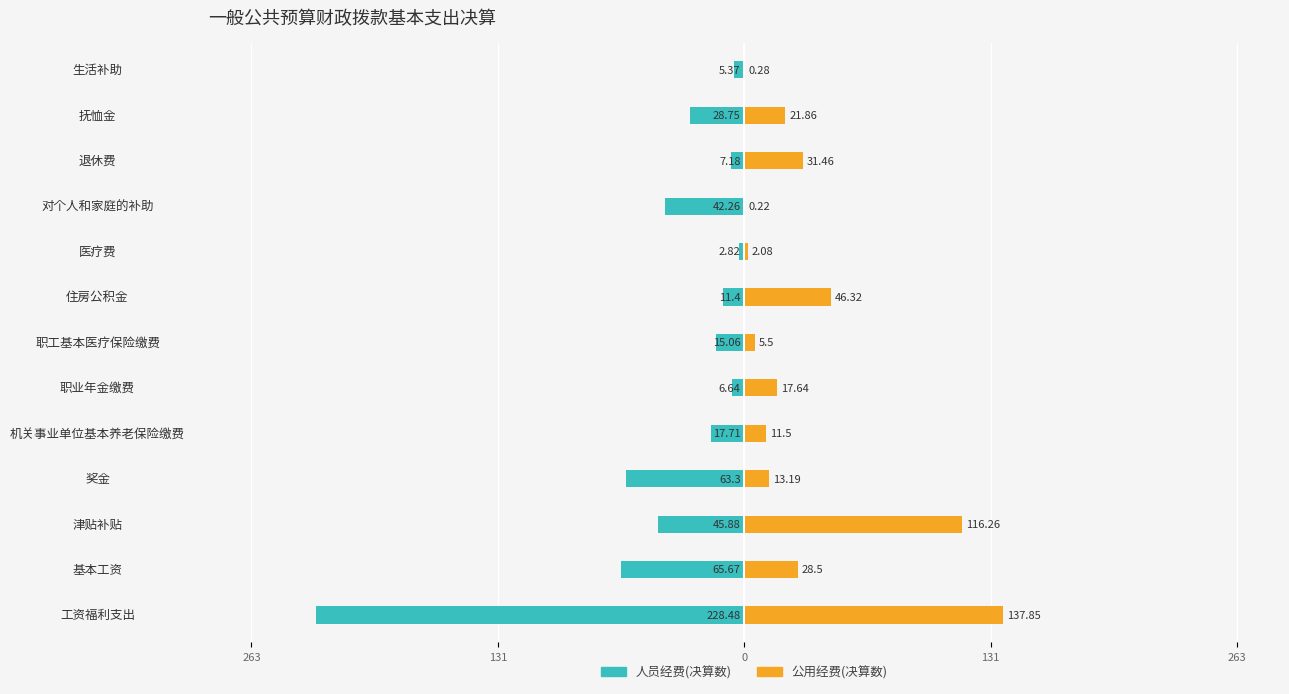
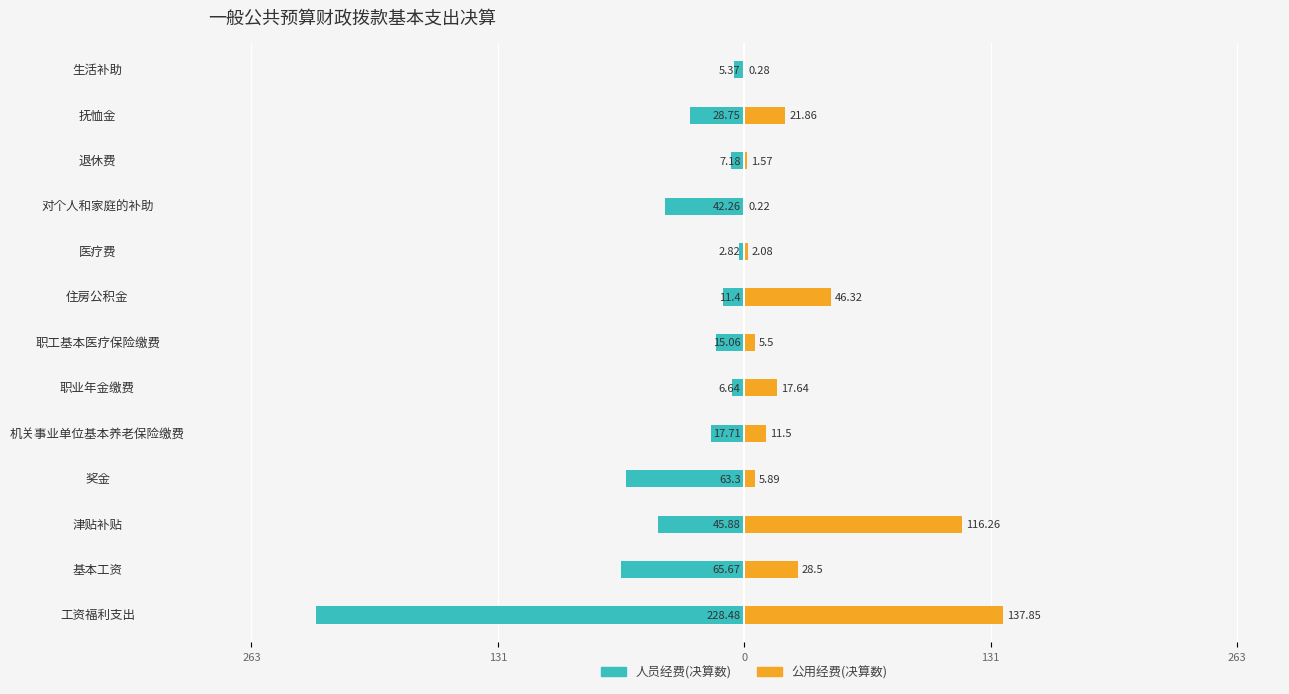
公用经费(决算数), 退休费: 31.46 -> 1.57
公用经费(决算数), 奖金: 13.19 -> 5.89
